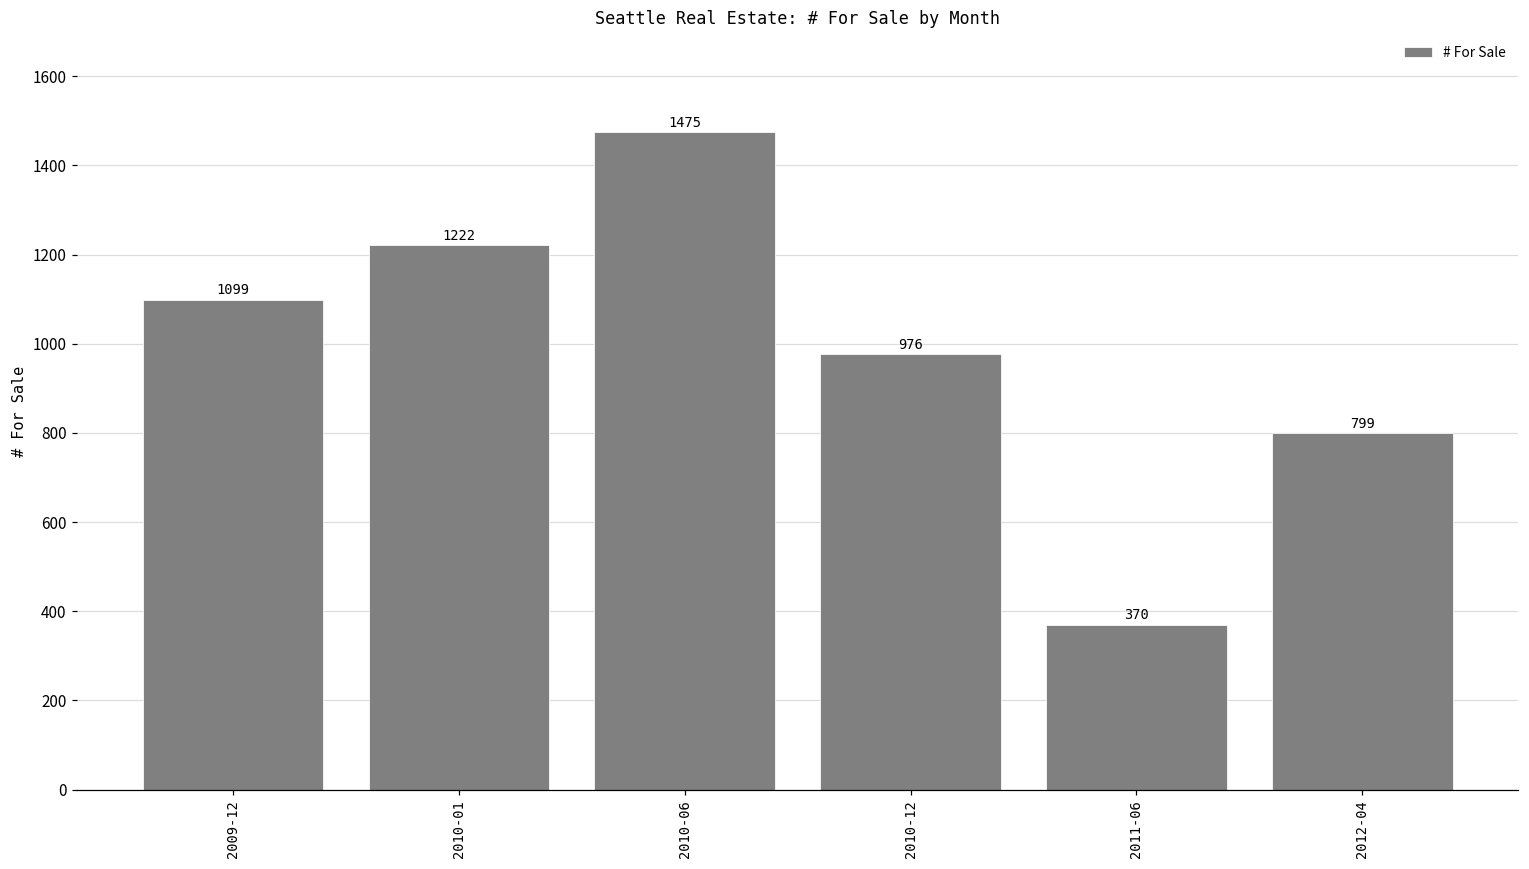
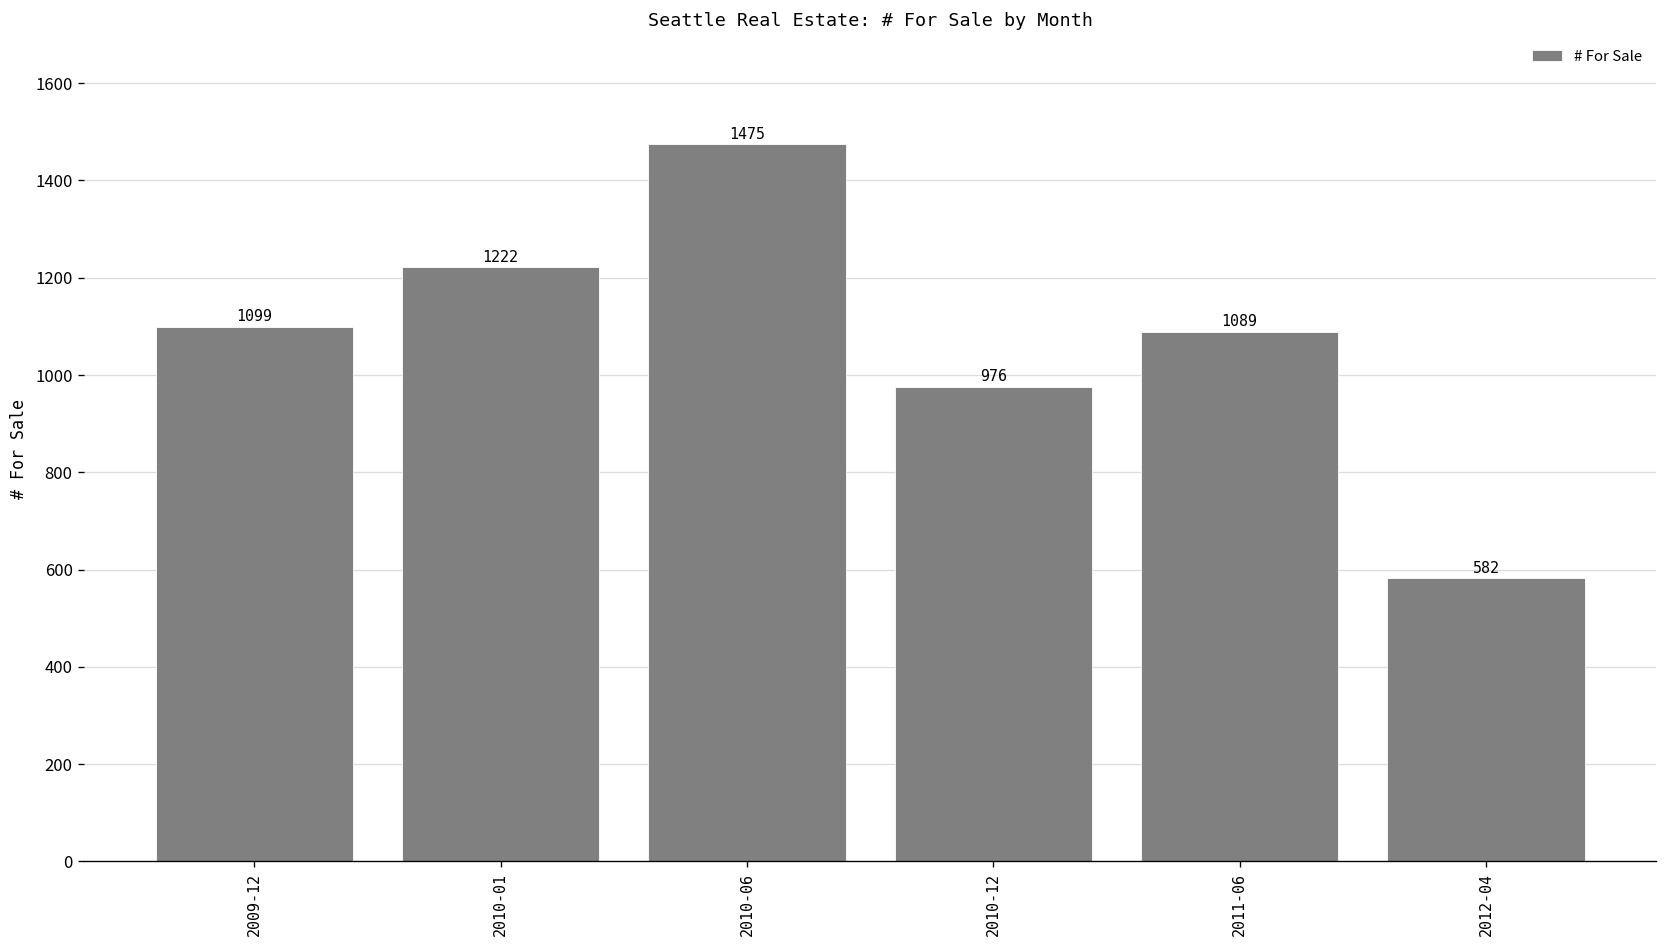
2011-06: 370 -> 1089
2012-04: 799 -> 582
